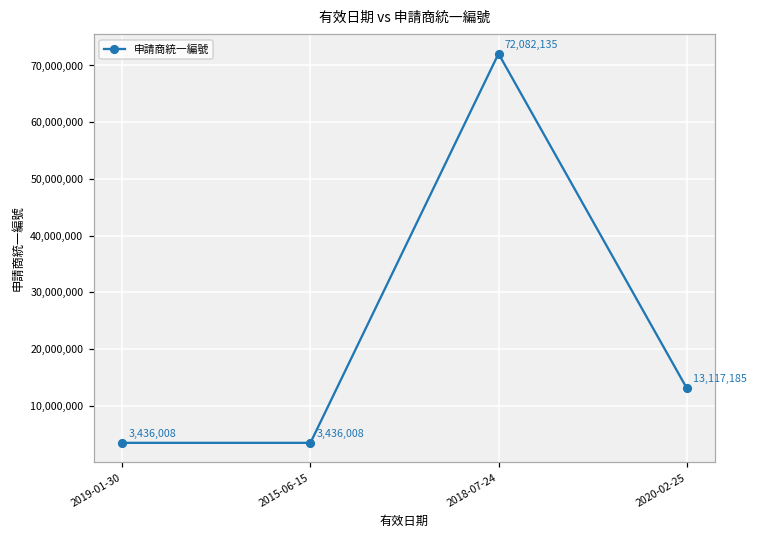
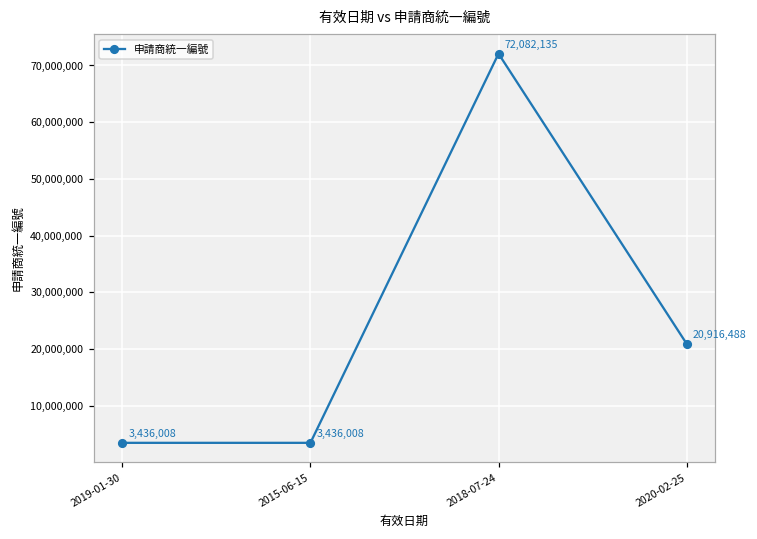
2020-02-25: 13,117,185 -> 20,916,488
